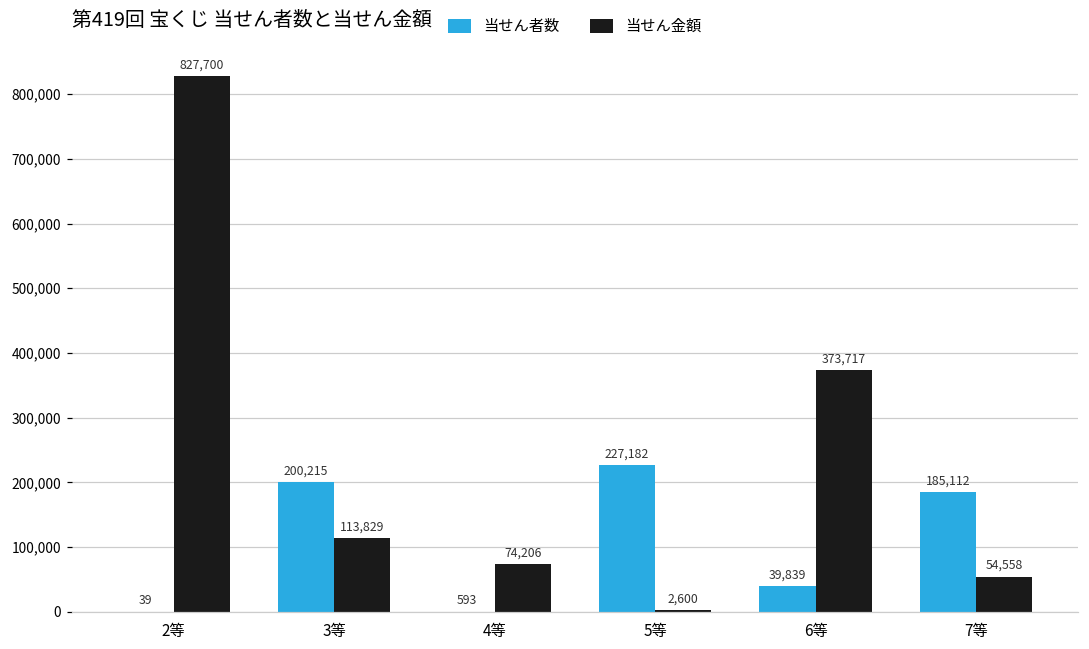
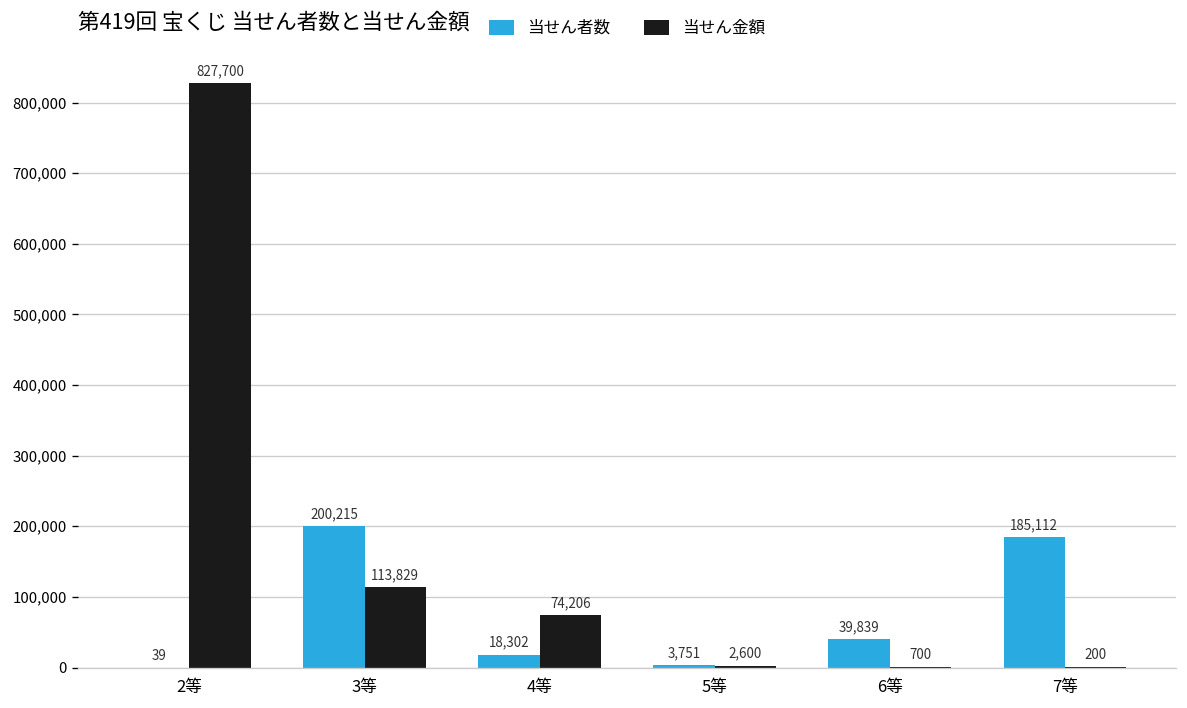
当せん者数, 4等: 593 -> 18,302
当せん者数, 5等: 227,182 -> 3,751
当せん金額, 6等: 373,717 -> 700
当せん金額, 7等: 54,558 -> 200
